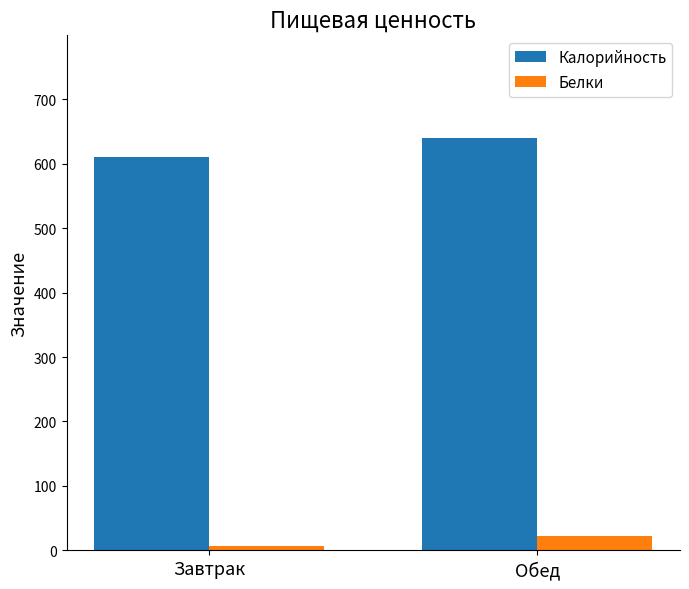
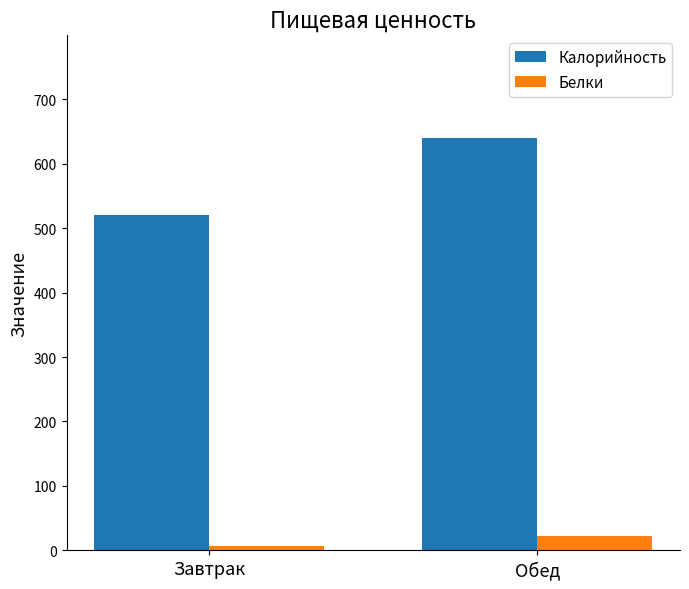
Калорийность, Завтрак: 610 -> 520
